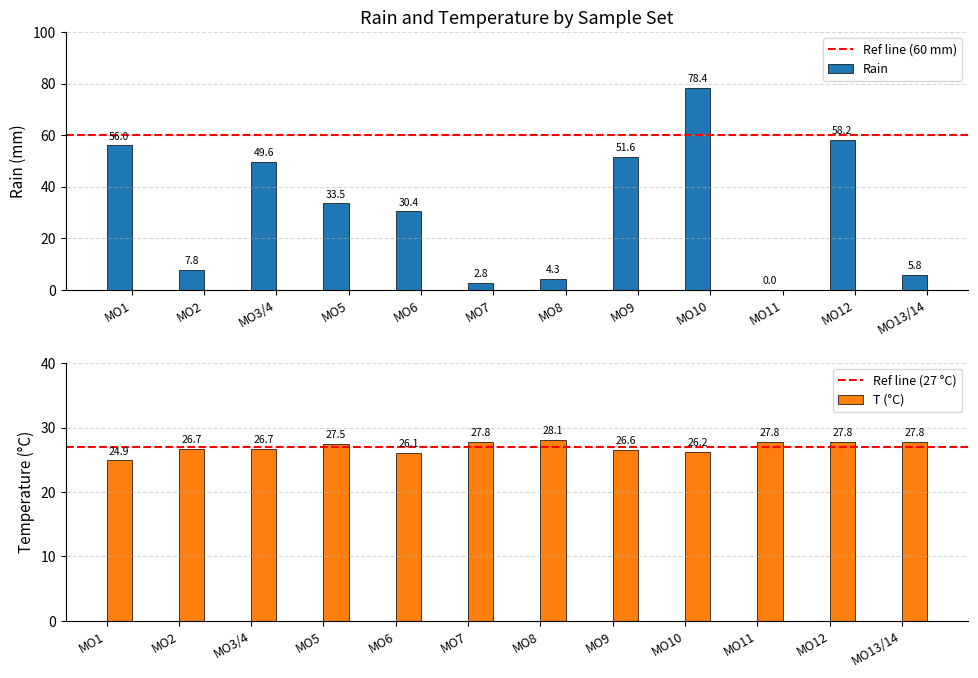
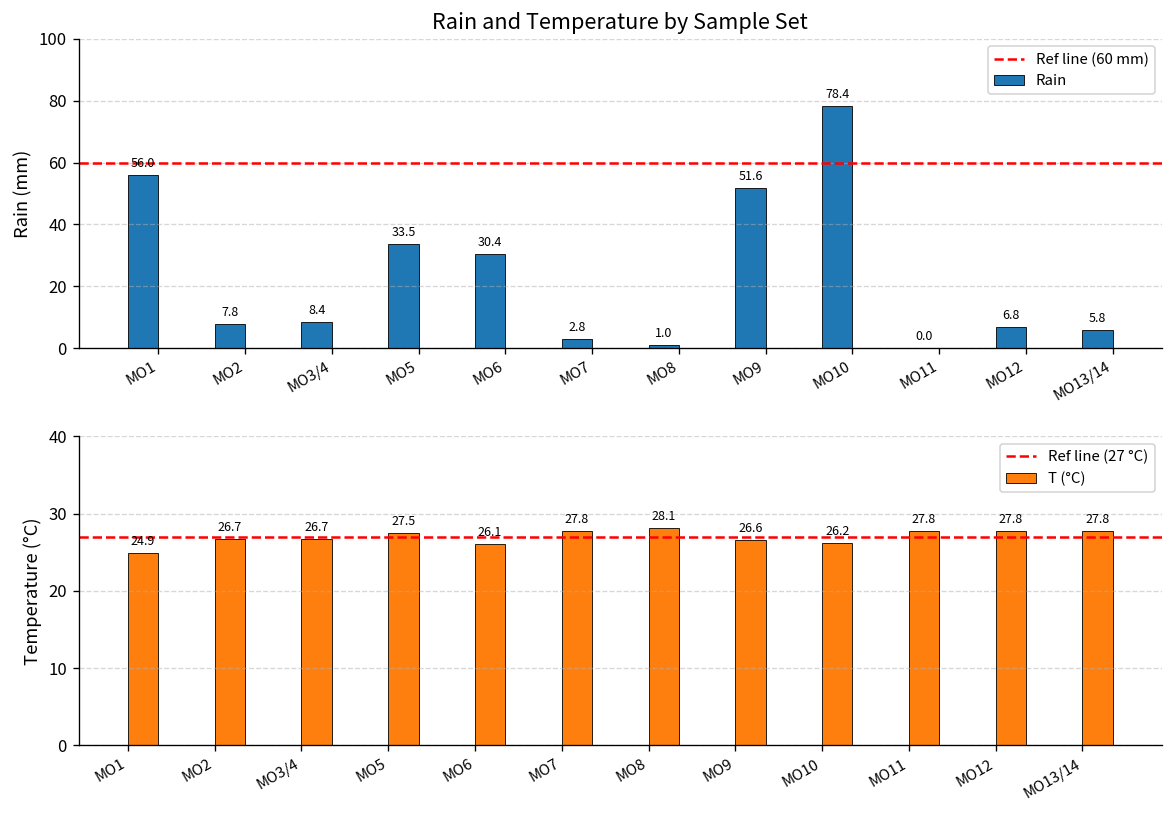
Rain and Temperature by Sample Set, MO3/4: 49.6 -> 8.4
Rain and Temperature by Sample Set, MO8: 4.3 -> 1.0
Rain and Temperature by Sample Set, MO12: 58.2 -> 6.8
